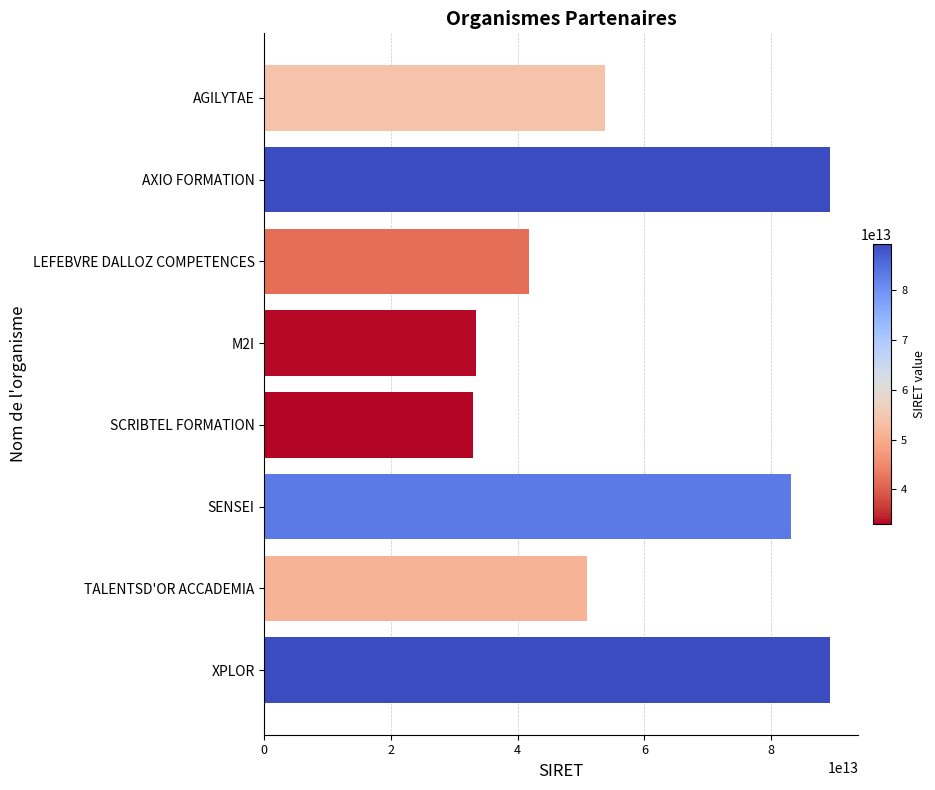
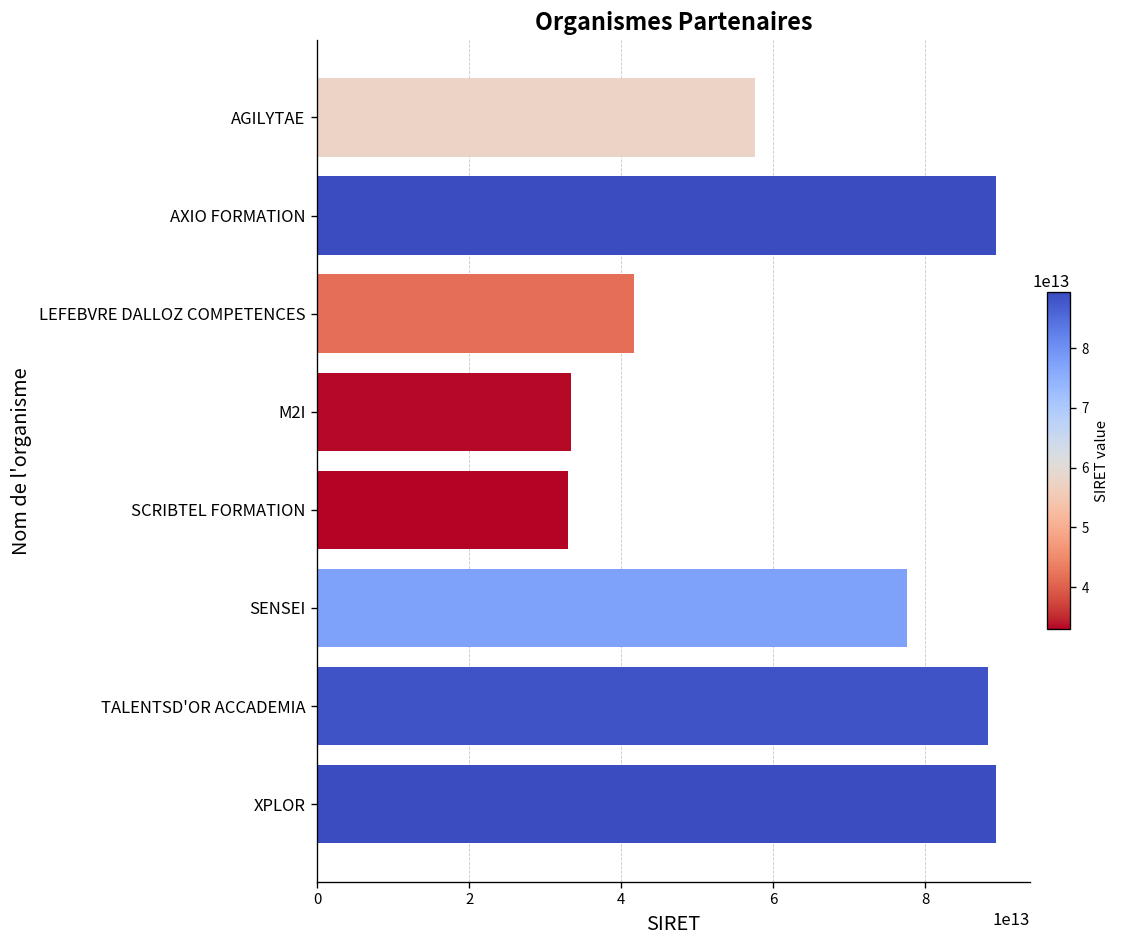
AGILYTAE: 54000000000000 -> 58000000000000
SENSEI: 83000000000000 -> 78000000000000
TALENTSD'OR ACCADEMIA: 51000000000000 -> 88000000000000
